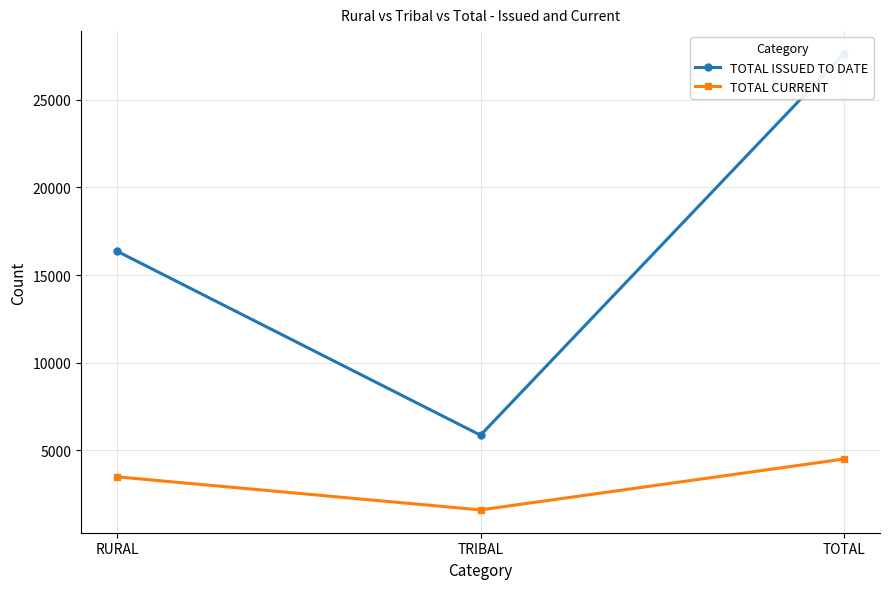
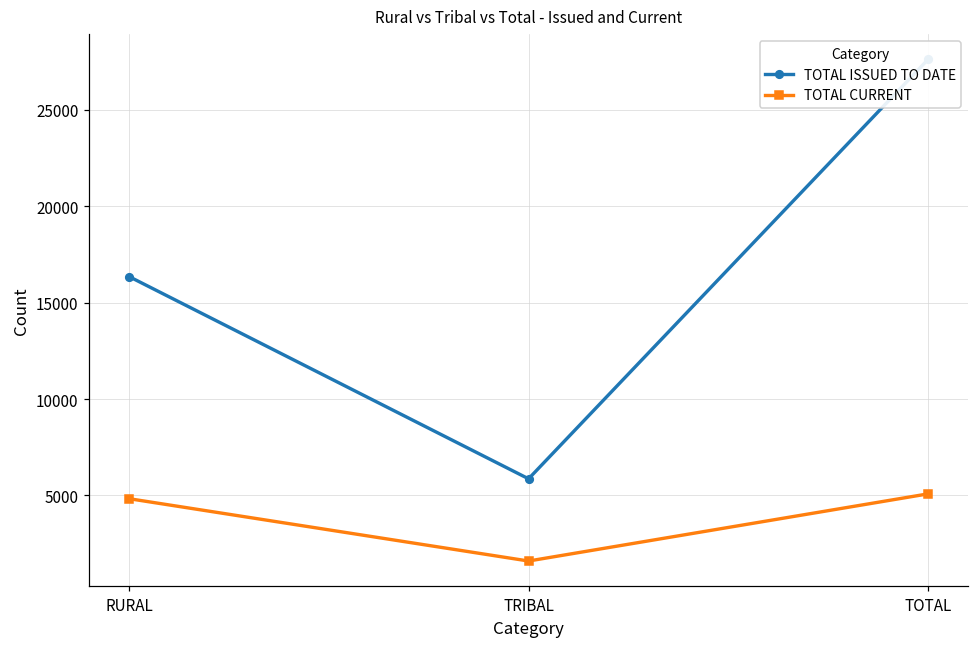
TOTAL CURRENT, RURAL: 3500 -> 4800
TOTAL CURRENT, TOTAL: 4500 -> 5100
